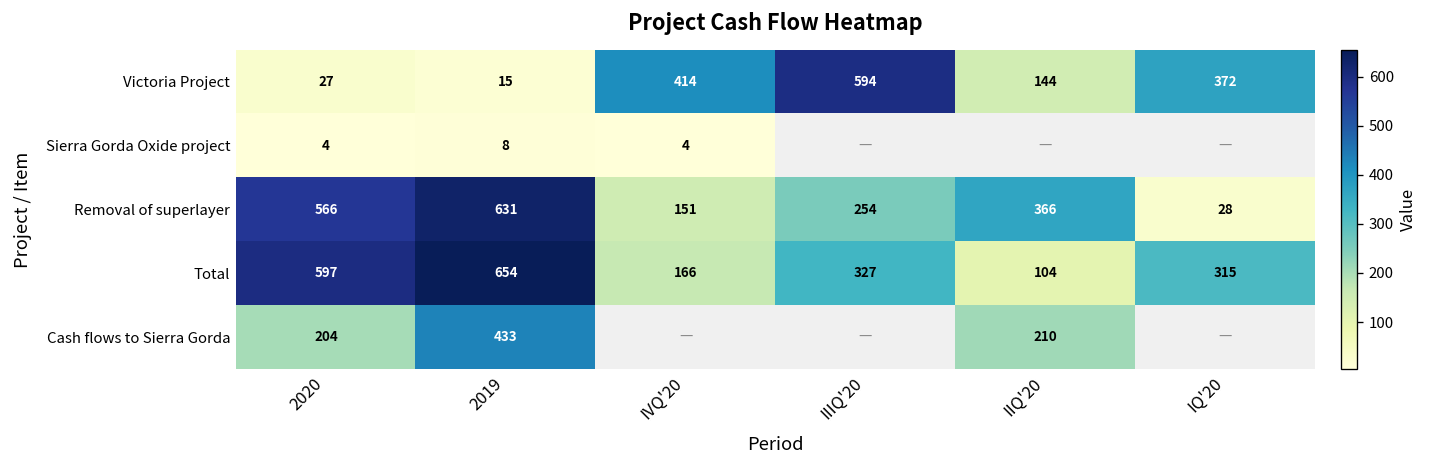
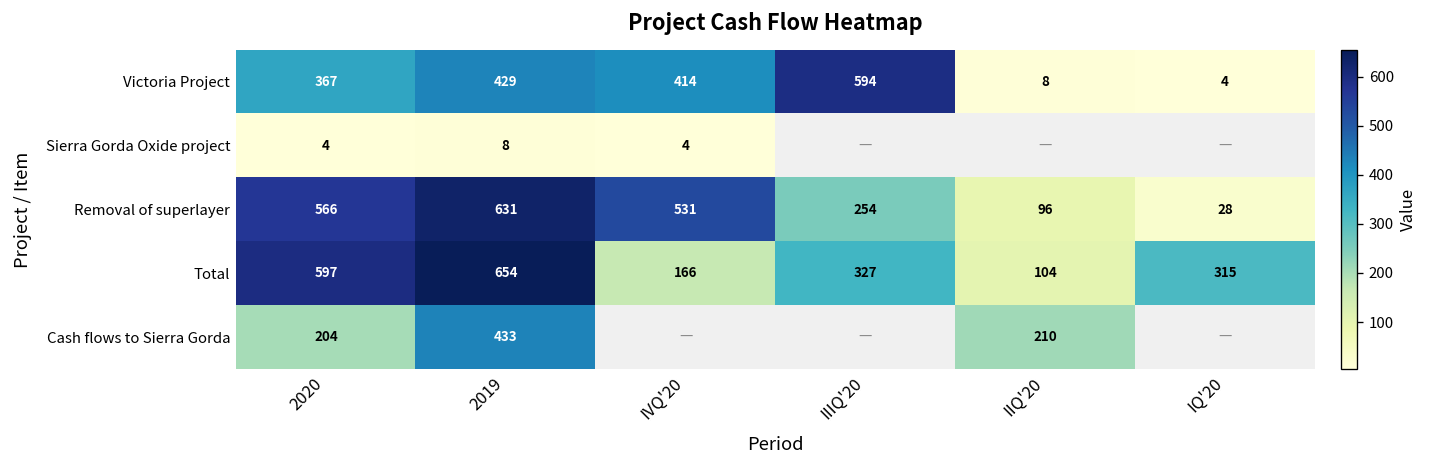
Victoria Project, 2020: 27 -> 367
Victoria Project, 2019: 15 -> 429
Victoria Project, IIQ'20: 144 -> 8
Victoria Project, IQ'20: 372 -> 4
Removal of superlayer, IVQ'20: 151 -> 531
Removal of superlayer, IIQ'20: 366 -> 96
